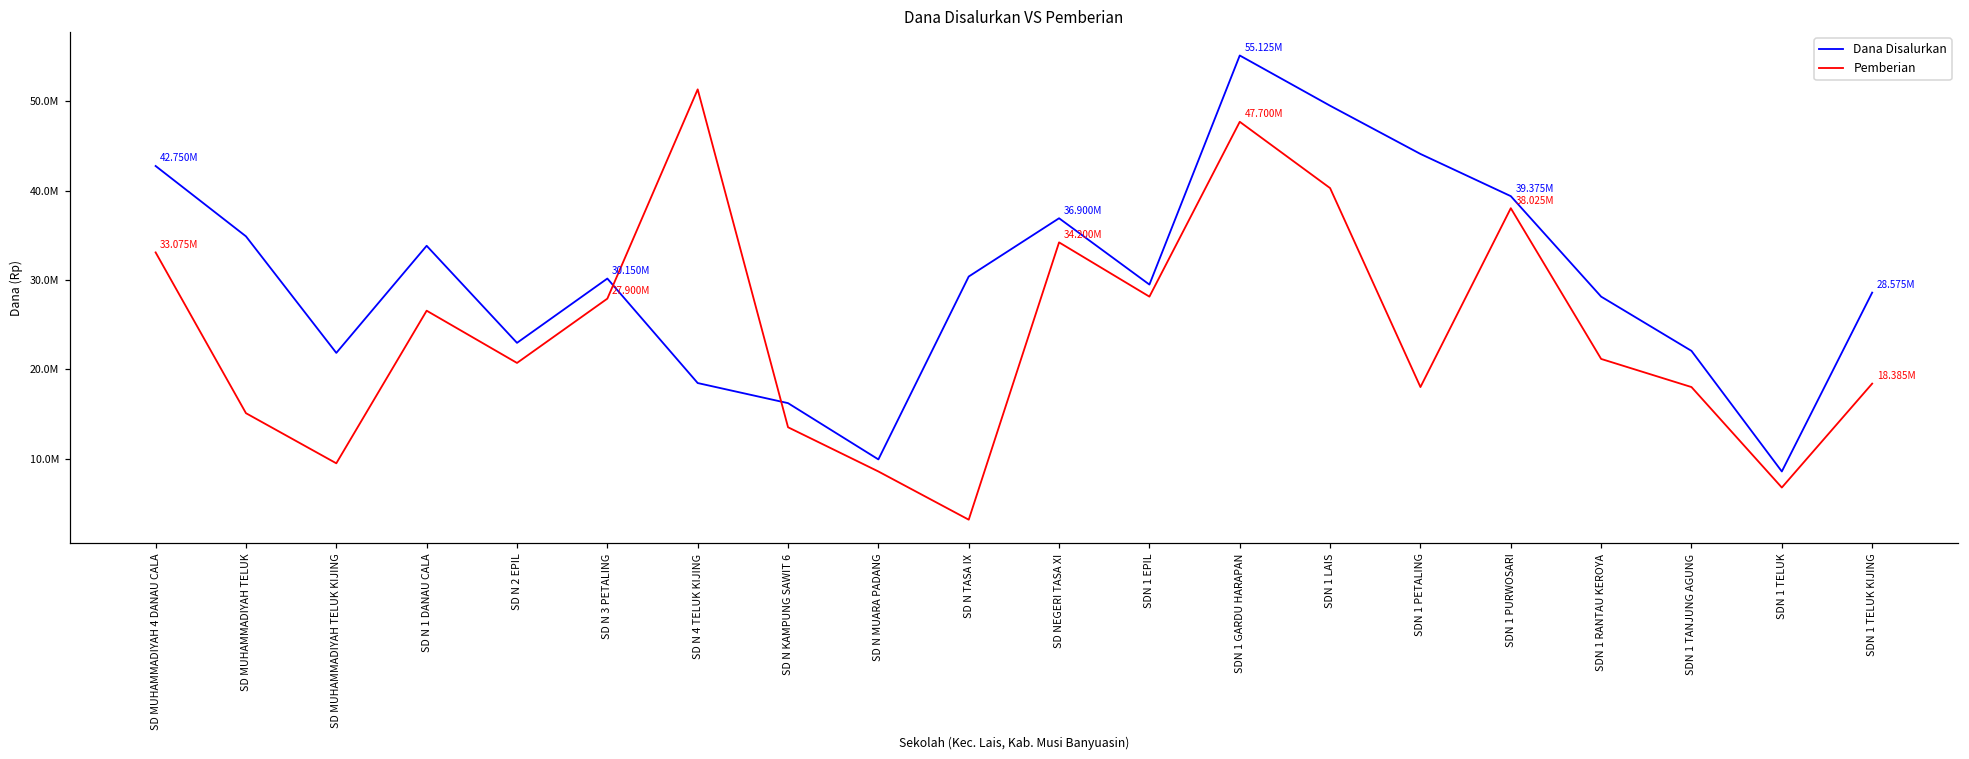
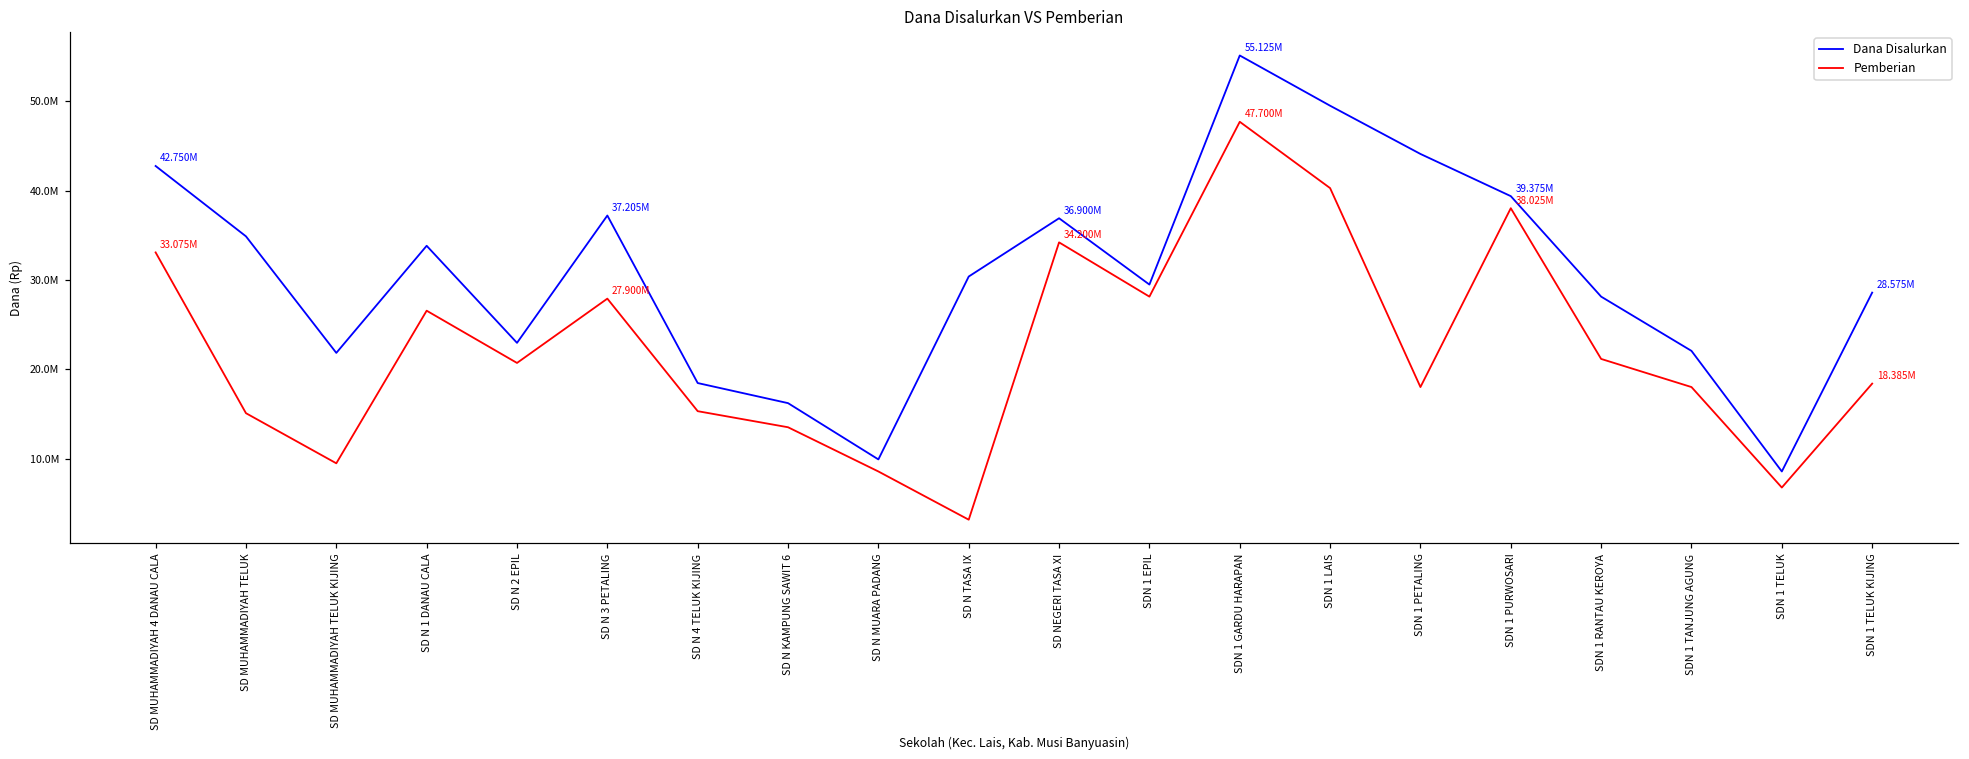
Dana Disalurkan, SD N 3 PETALING: 30.150M -> 37.205M
Pemberian, SD N 4 TELUK KIJING: 51000000 -> 15000000
